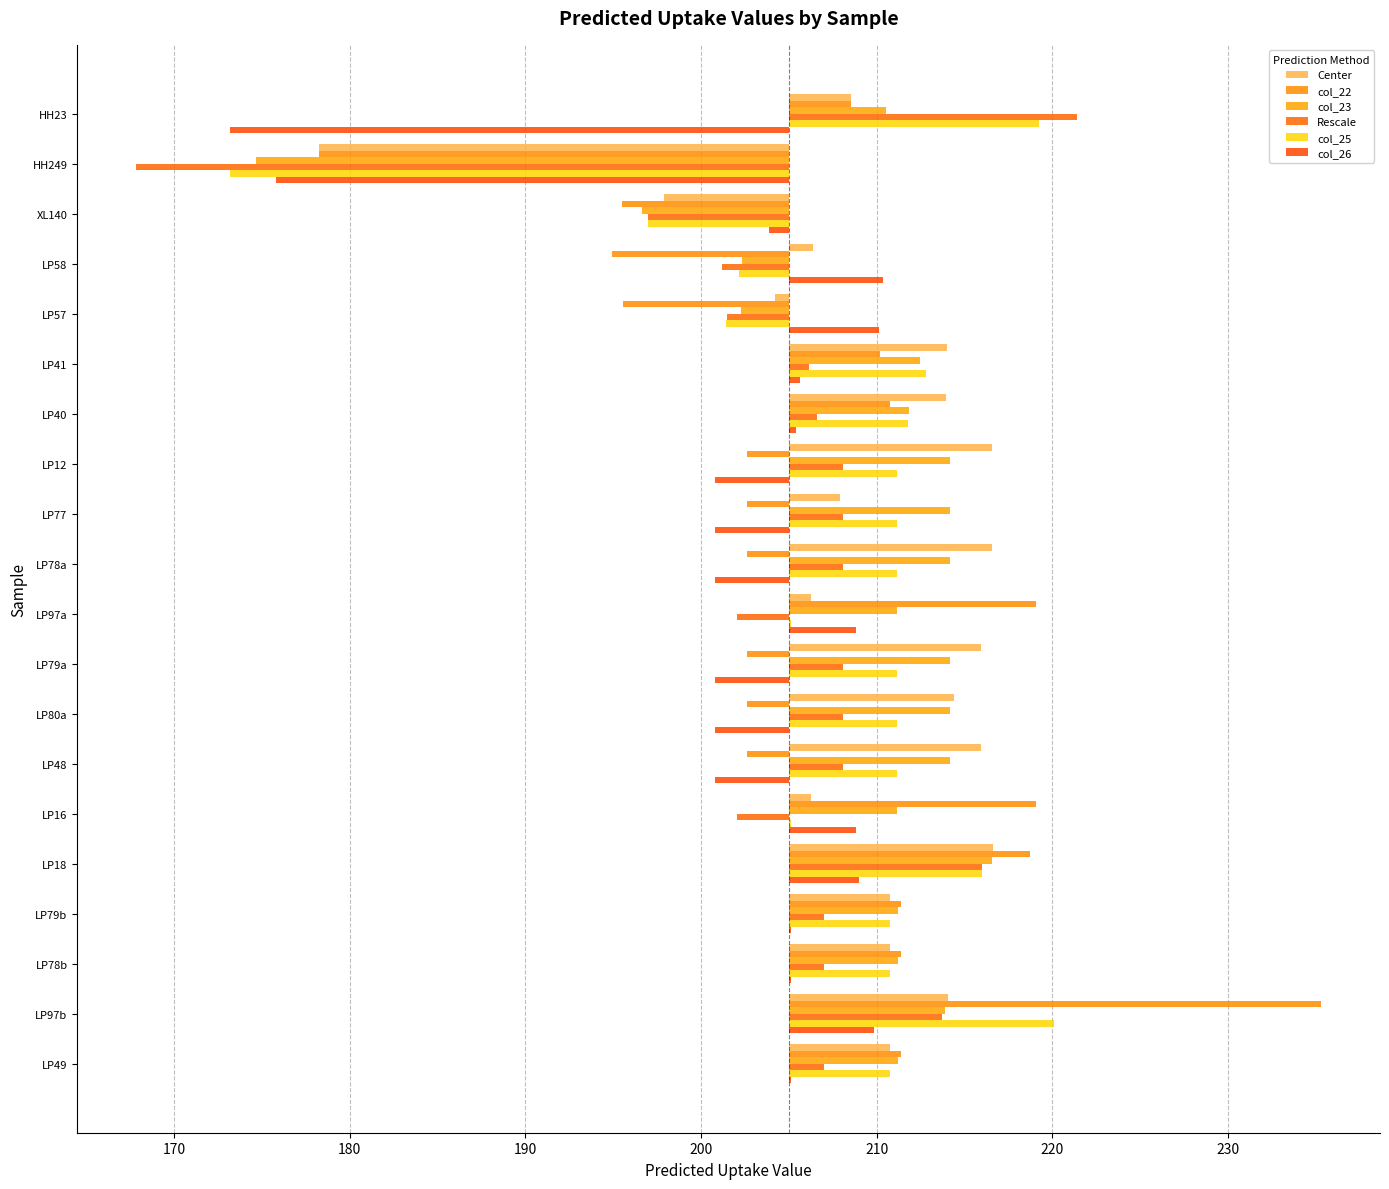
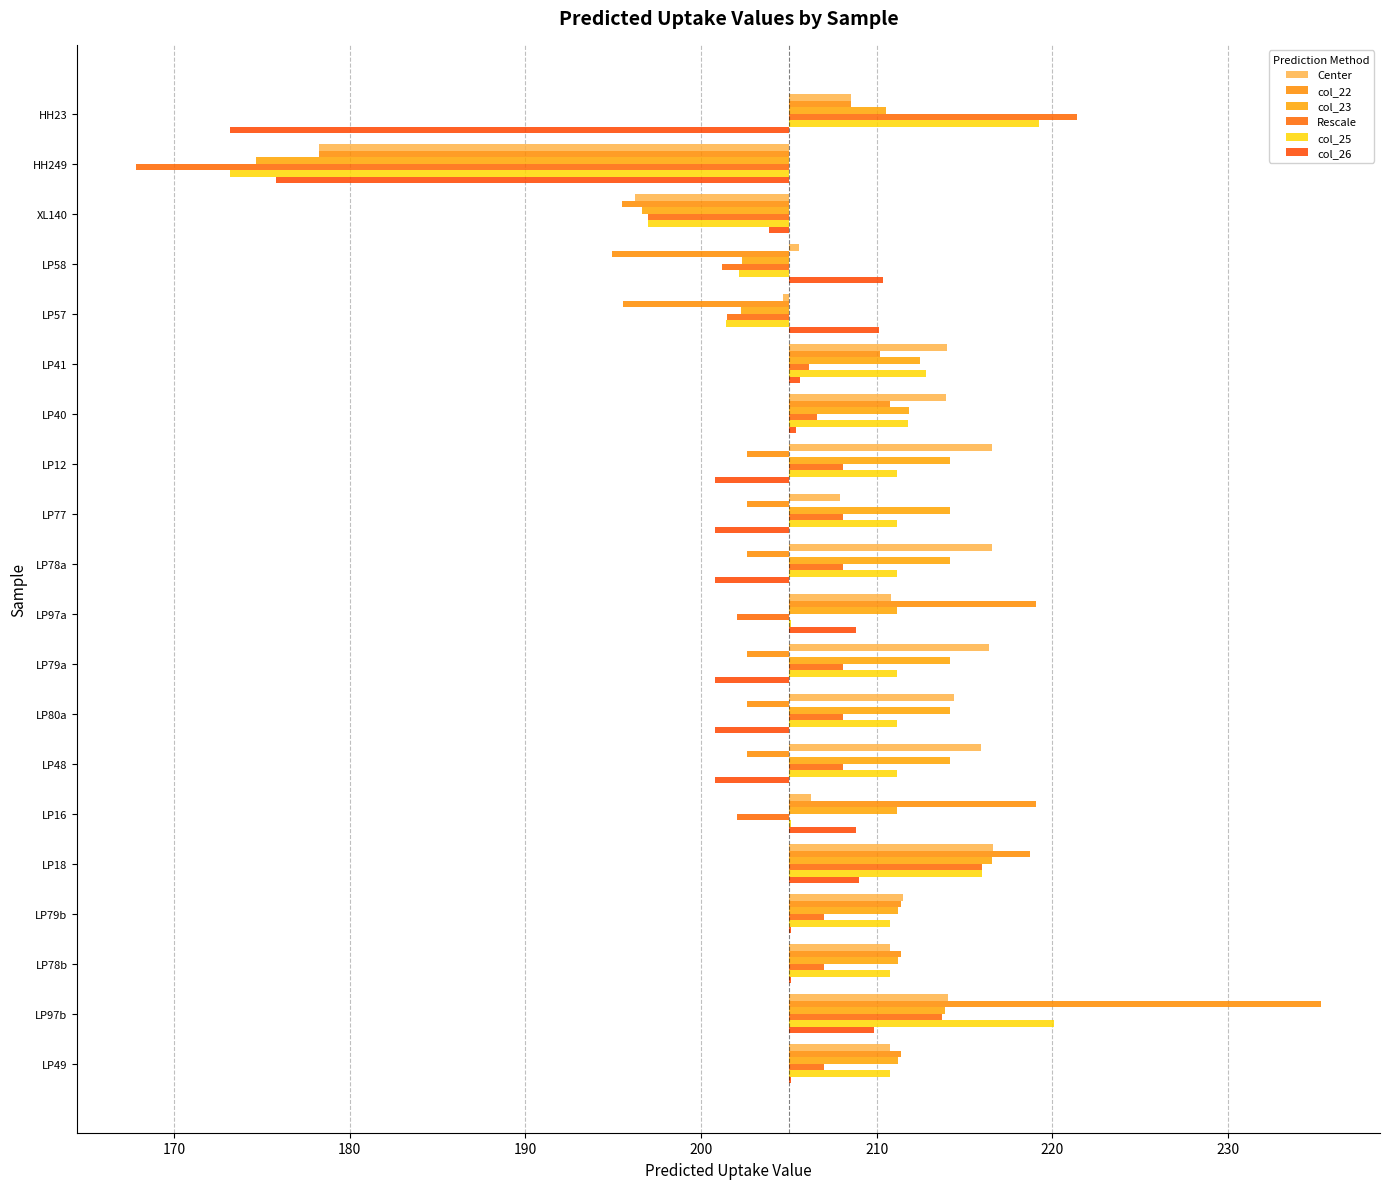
Center, XL140: 197.9 -> 196.2
Center, LP58: 206.4 -> 205.6
Center, LP57: 204.2 -> 204.7
Center, LP97a: 206.3 -> 210.8
Center, LP79a: 215.9 -> 216.4
Center, LP79b: 210.8 -> 211.5
